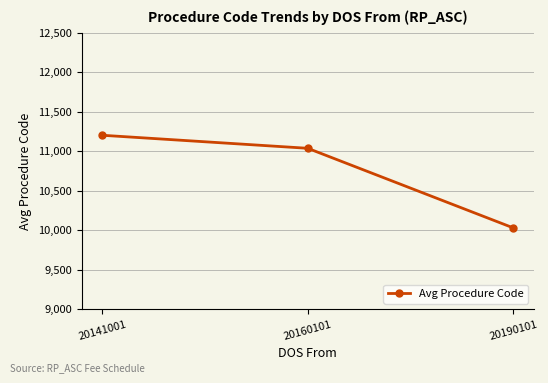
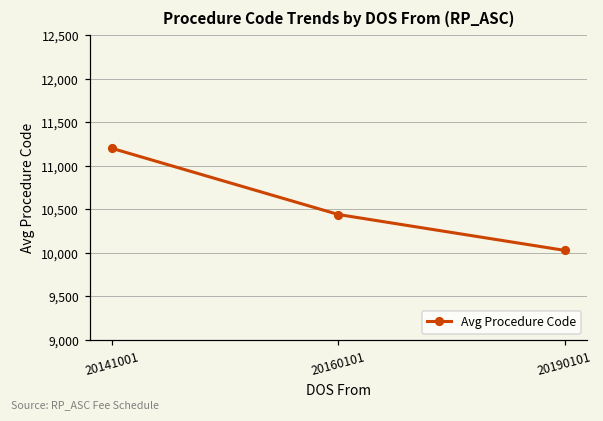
20160101: 11,000 -> 10,400
